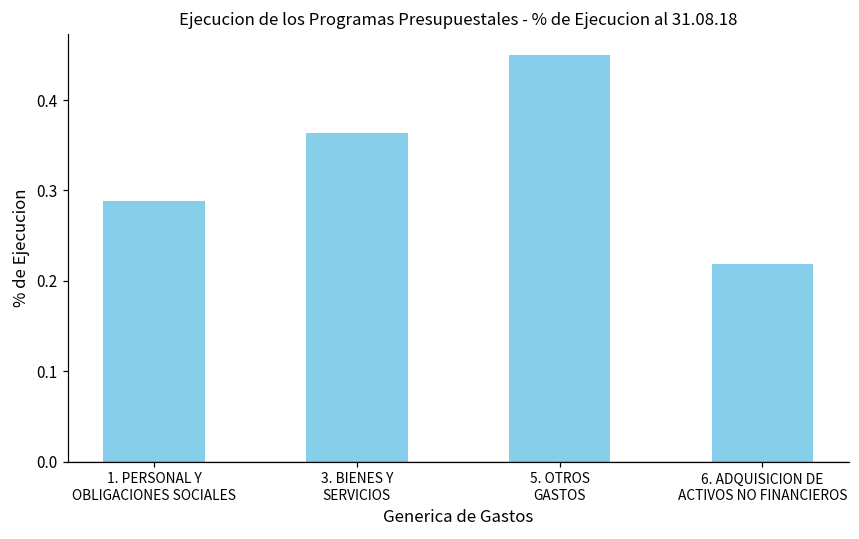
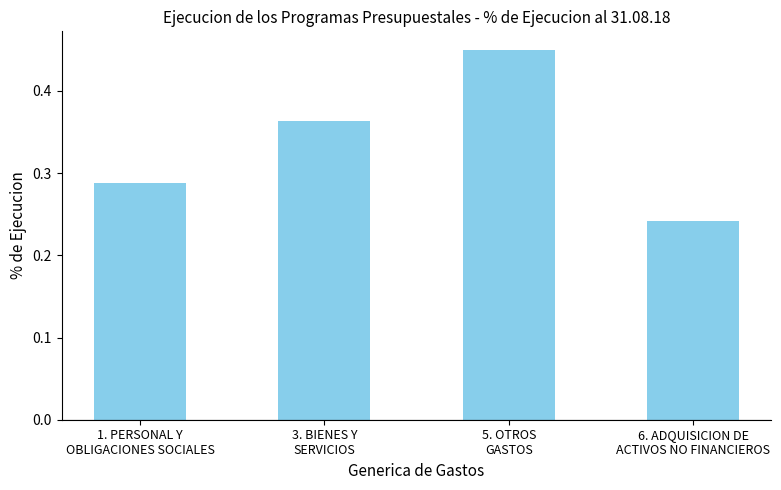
6. ADQUISICION DE ACTIVOS NO FINANCIEROS: 0.22 -> 0.24
